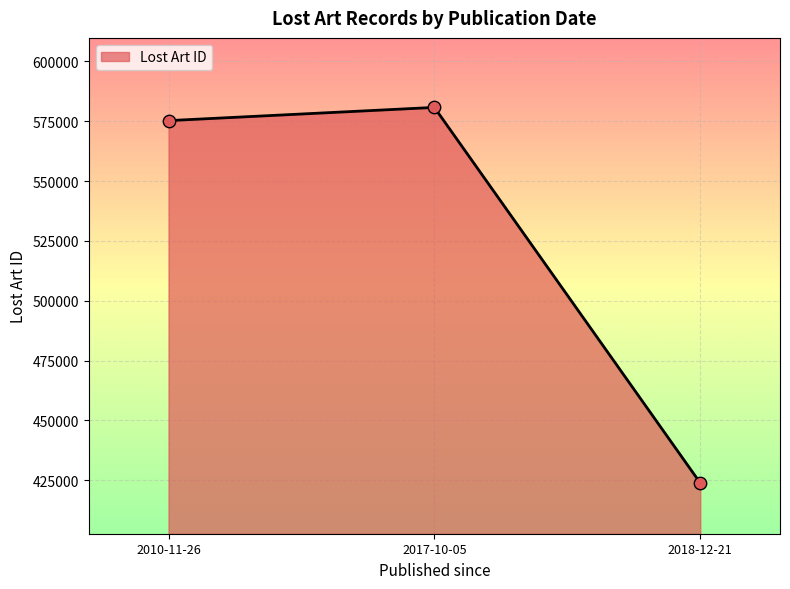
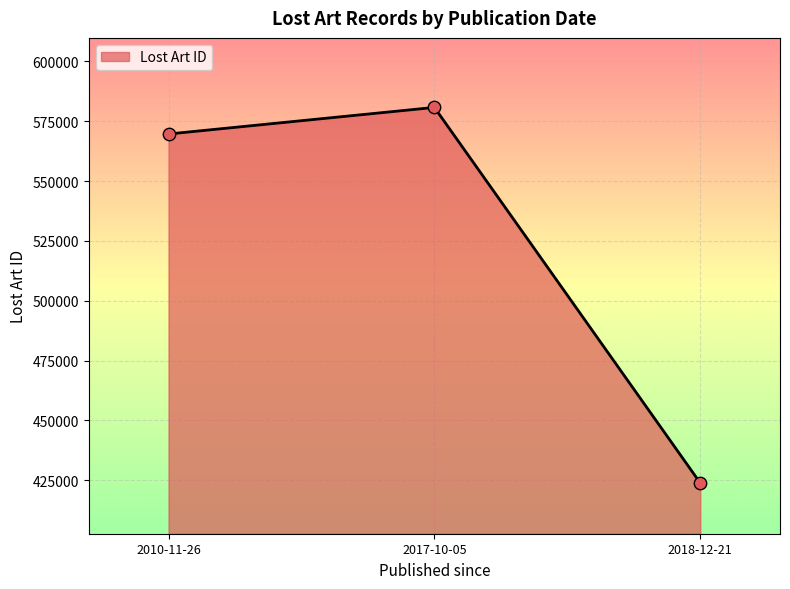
2010-11-26: 575000 -> 570000
